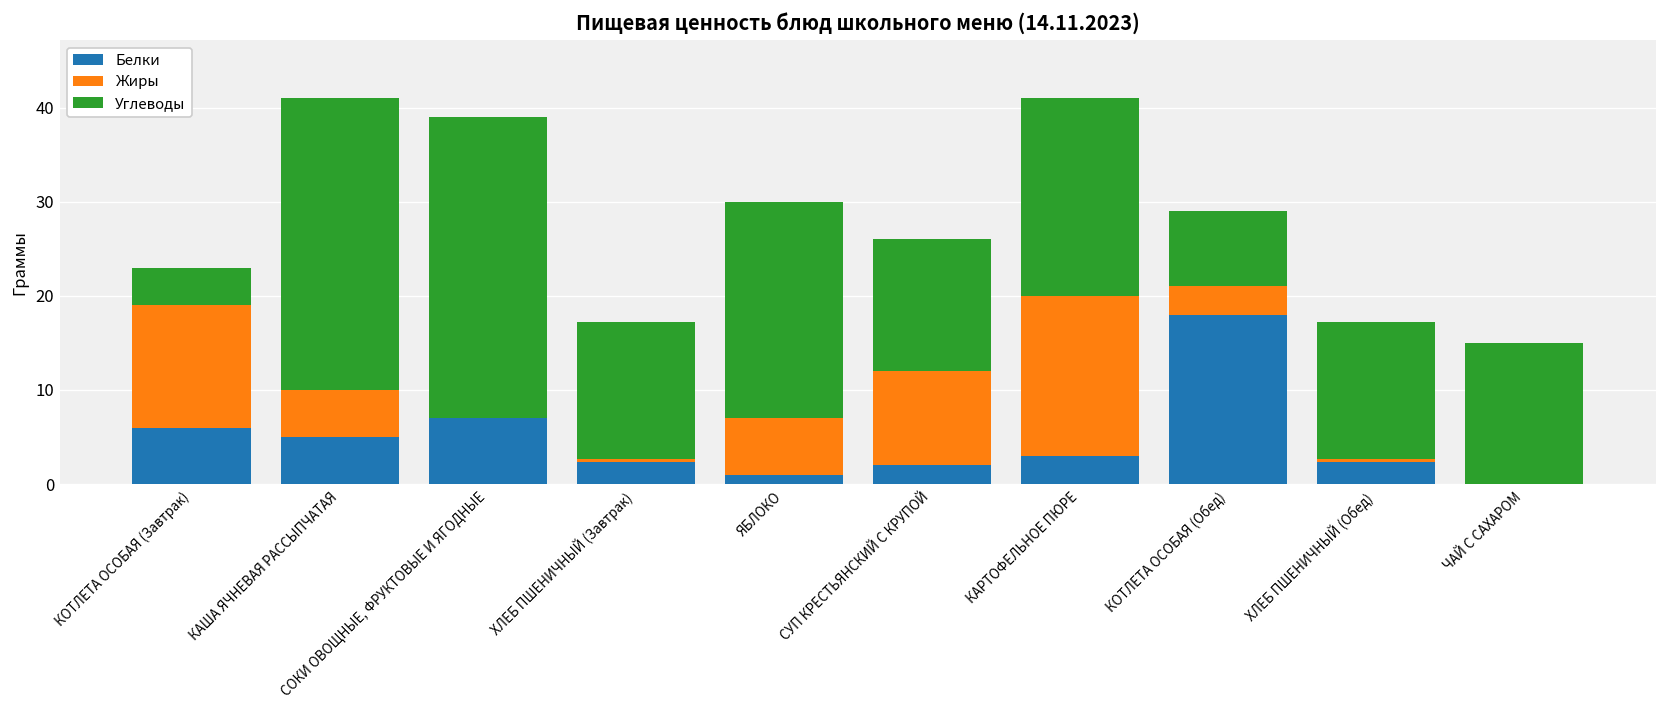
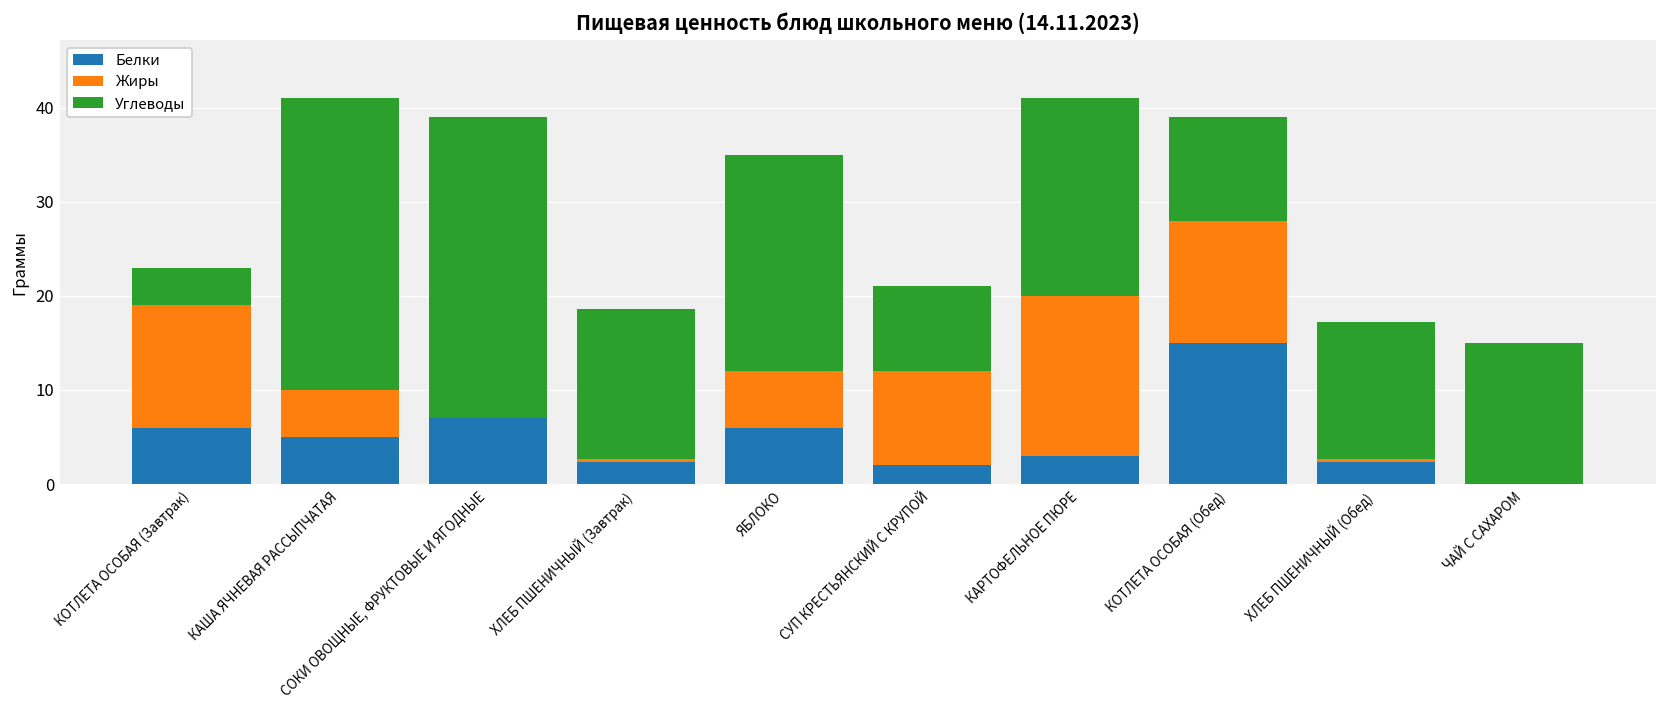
Углеводы, ХЛЕБ ПШЕНИЧНЫЙ (Завтрак): 15 -> 16
Белки, ЯБЛОКО: 1 -> 6
Углеводы, СУП КРЕСТЬЯНСКИЙ С КРУПОЙ: 14 -> 9
Белки, КОТЛЕТА ОСОБАЯ (Обед): 18 -> 15
Жиры, КОТЛЕТА ОСОБАЯ (Обед): 3 -> 13
Углеводы, КОТЛЕТА ОСОБАЯ (Обед): 8 -> 11
